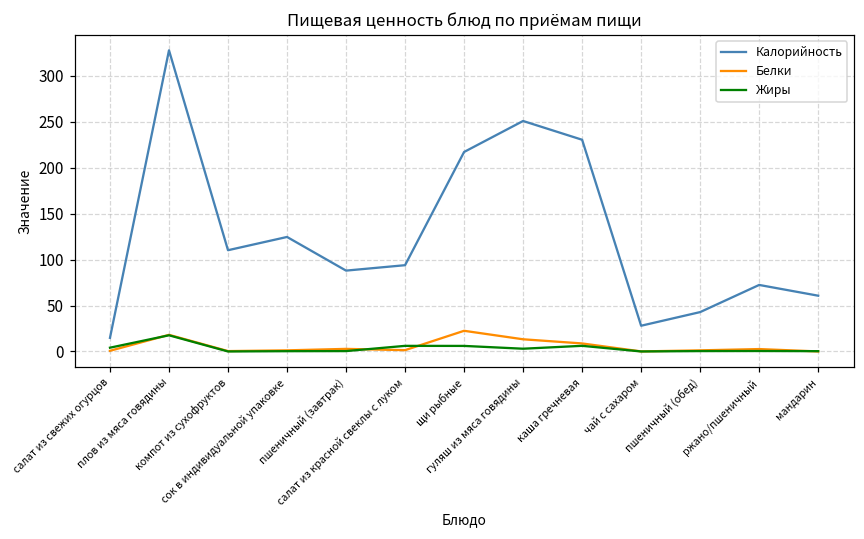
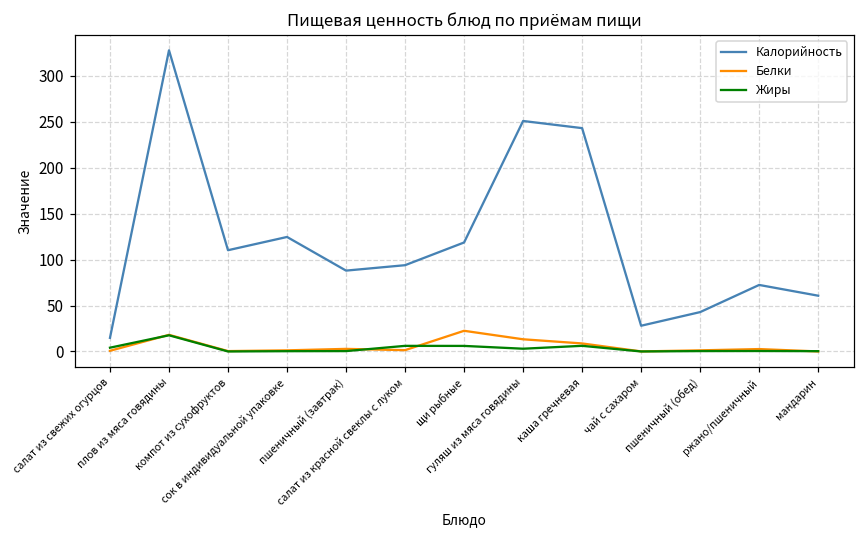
Калорийность, щи рыбные: 220 -> 120
Калорийность, каша гречневая: 230 -> 240
